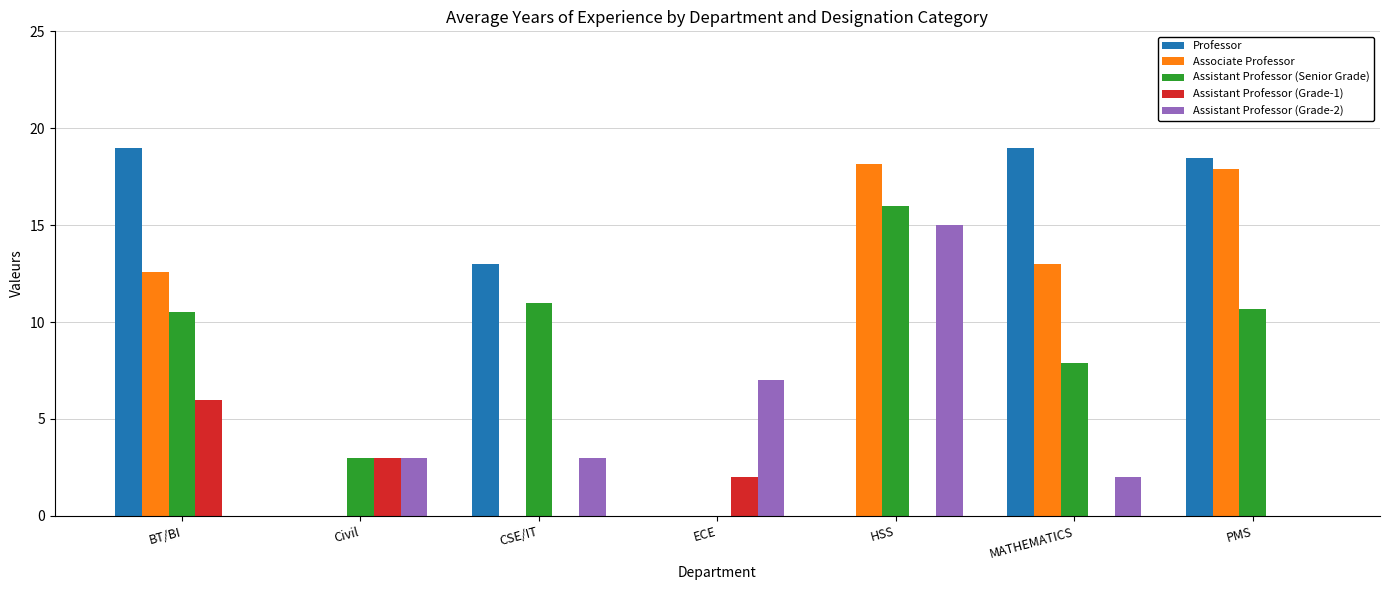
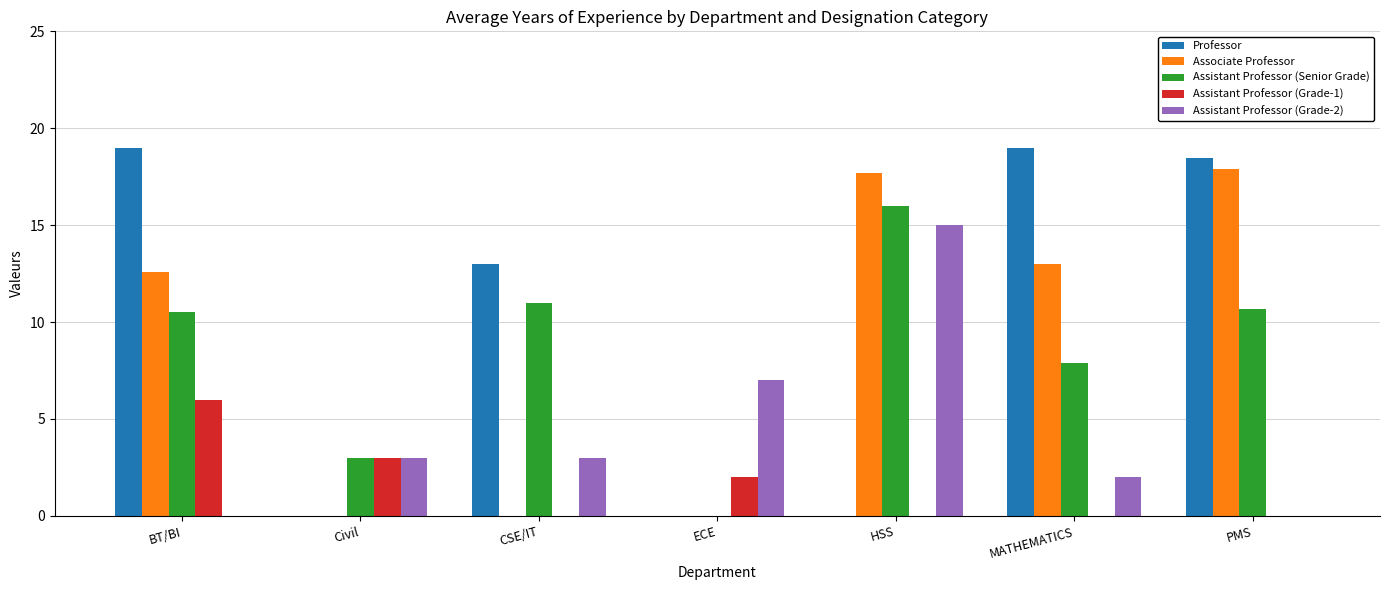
Associate Professor, HSS: 18.2 -> 17.7
